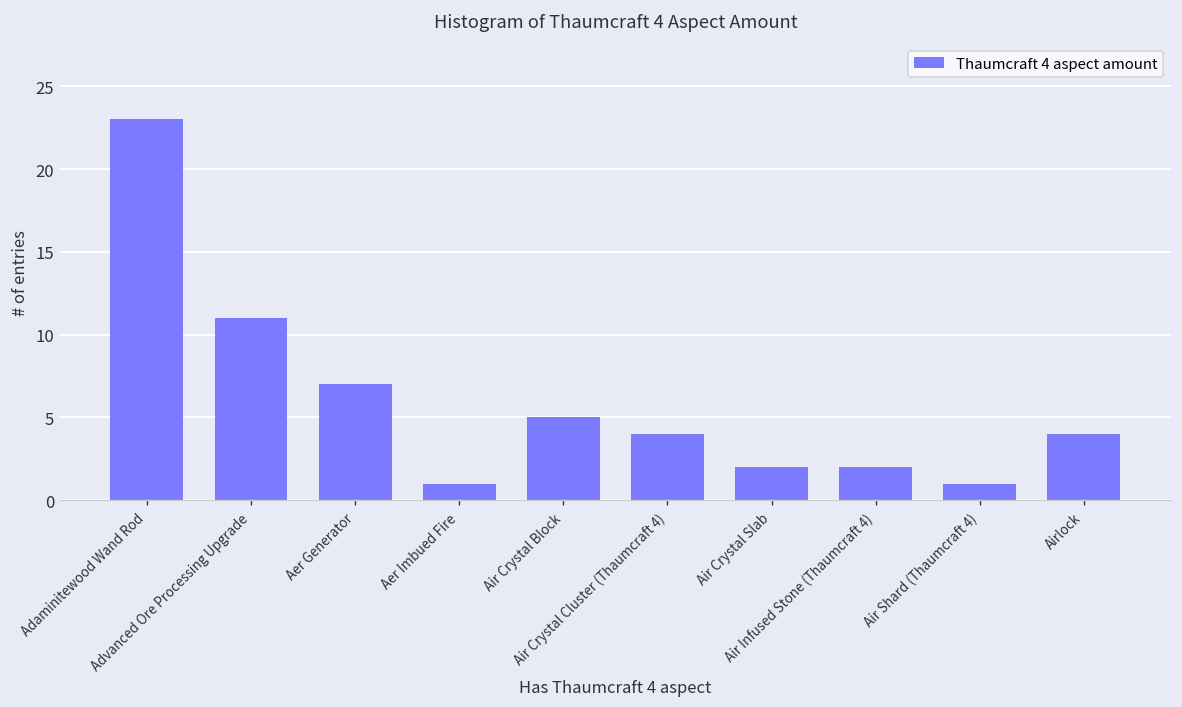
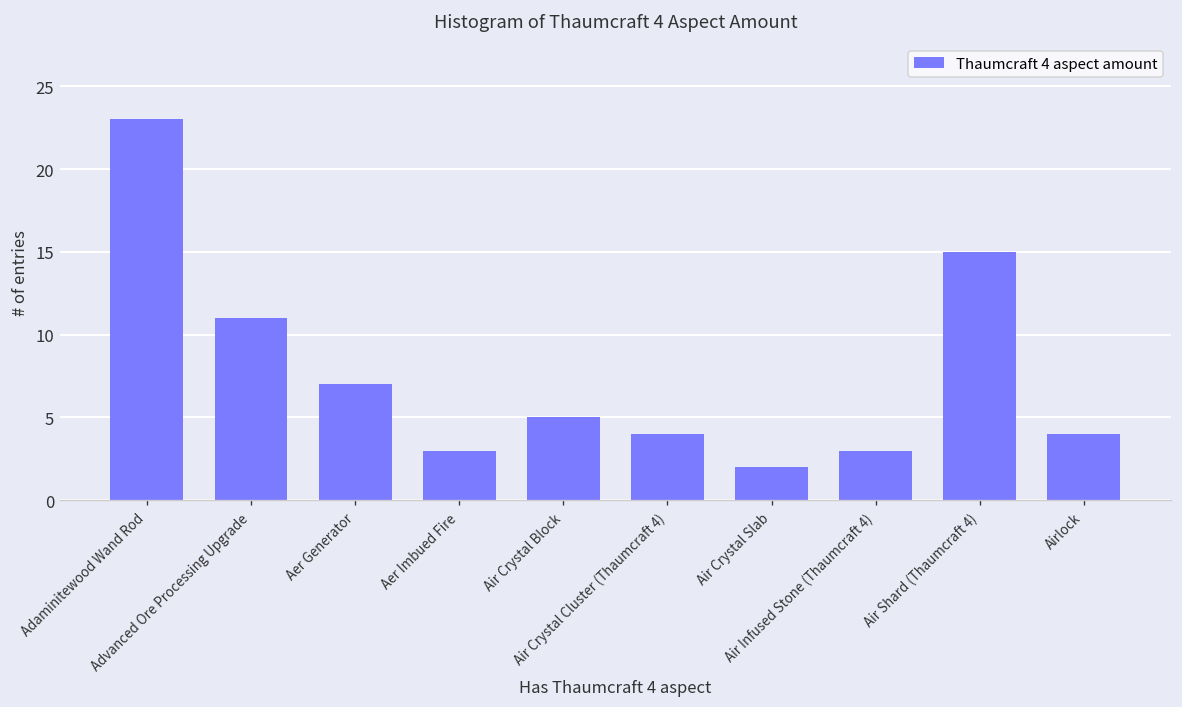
Aer Imbued Fire: 1 -> 3
Air Infused Stone (Thaumcraft 4): 2 -> 3
Air Shard (Thaumcraft 4): 1 -> 15
